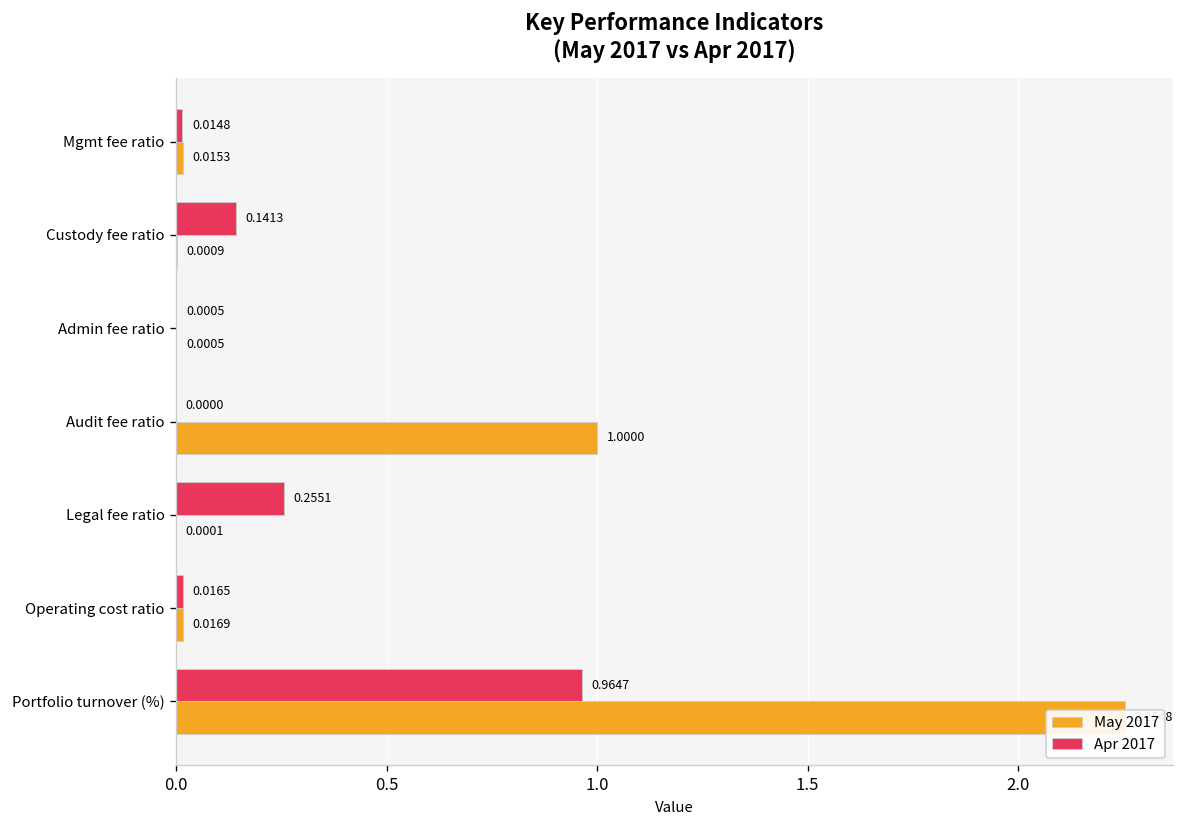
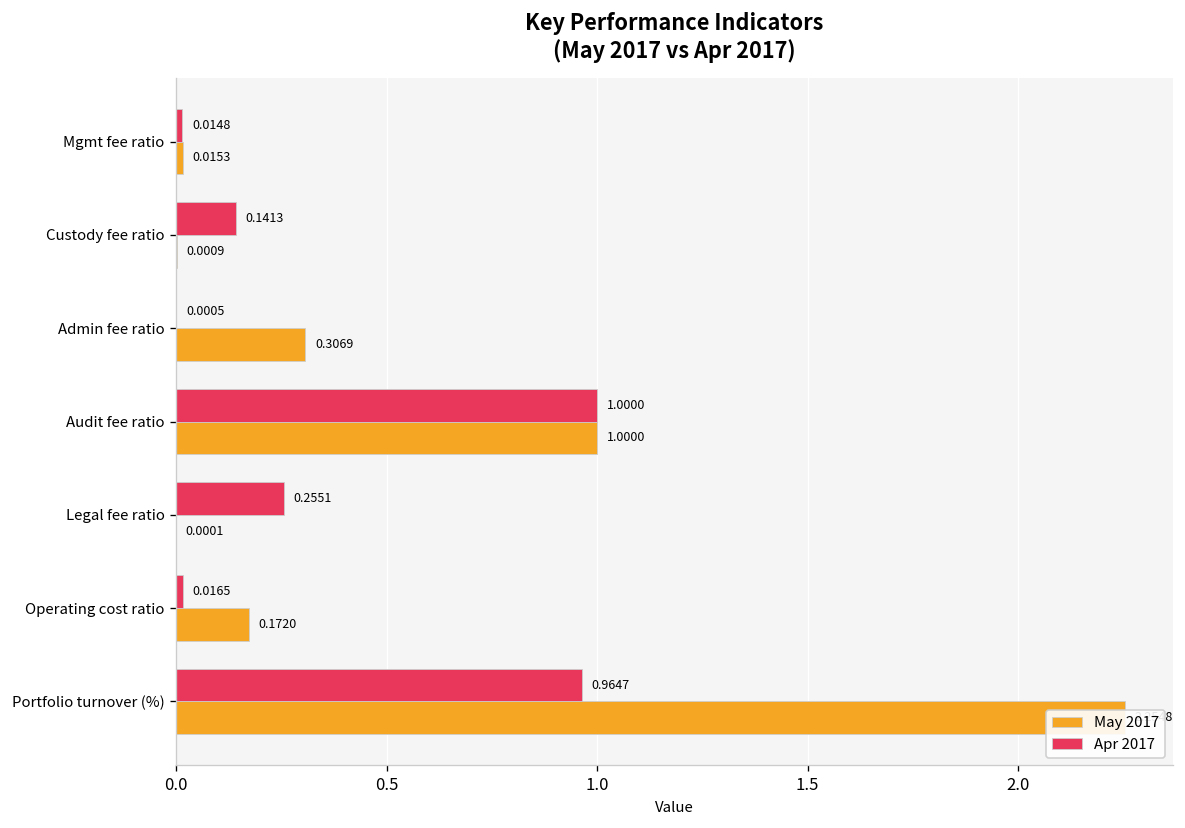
May 2017, Admin fee ratio: 0.0005 -> 0.3069
Apr 2017, Audit fee ratio: 0.0000 -> 1.0000
May 2017, Operating cost ratio: 0.0169 -> 0.1720
